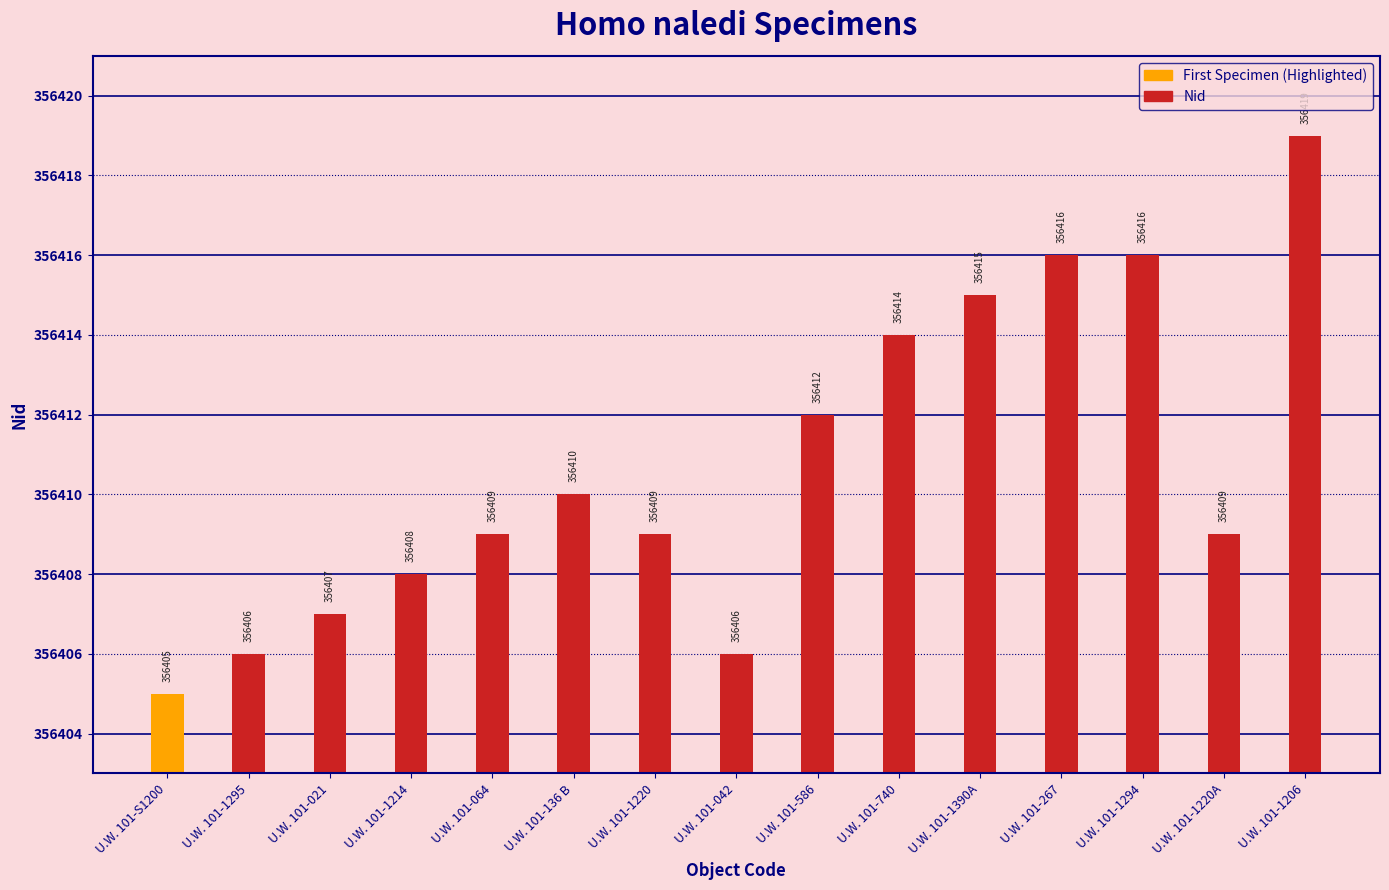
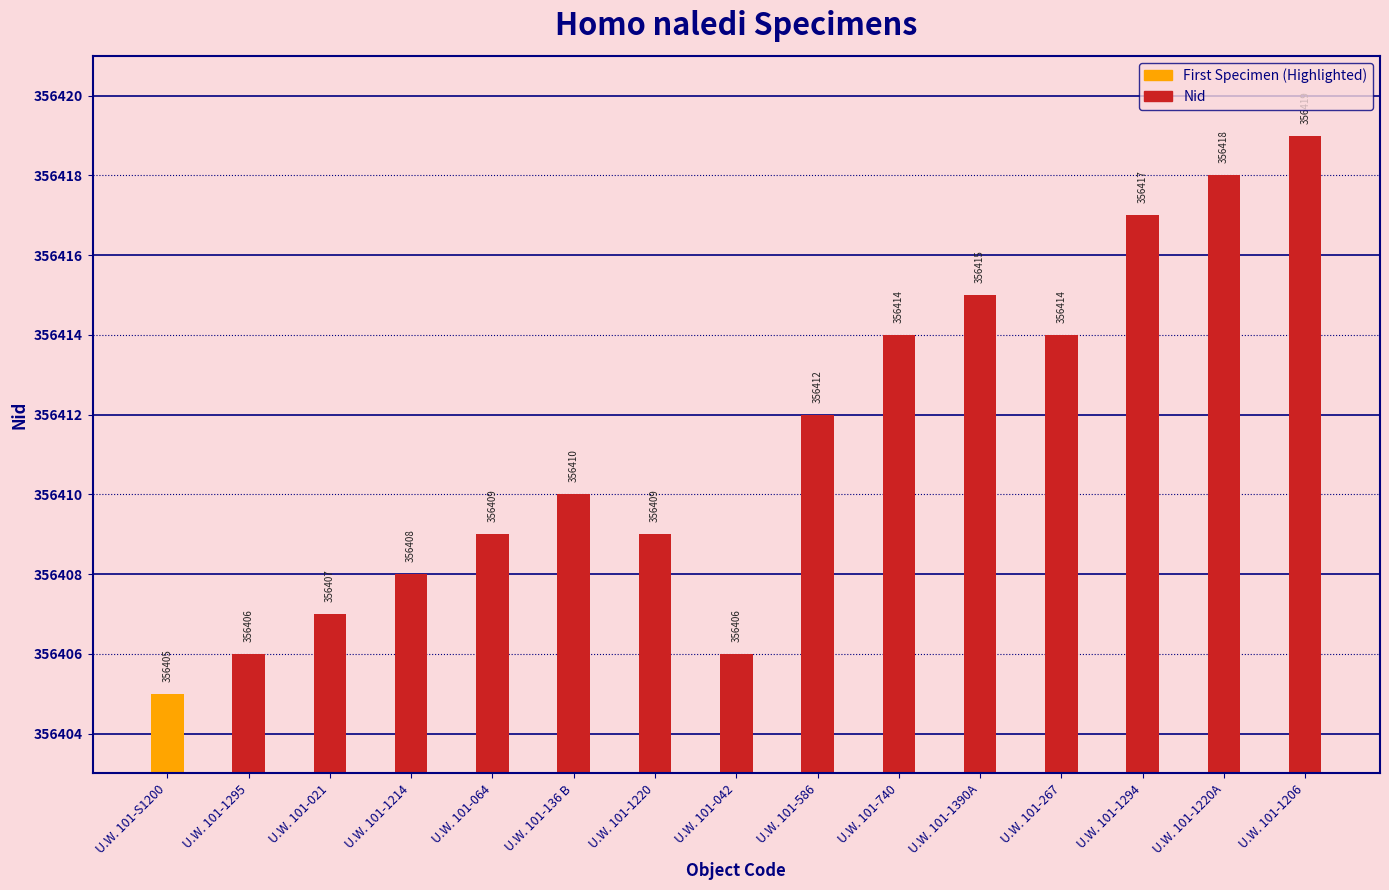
U.W. 101-267: 356416 -> 356414
U.W. 101-1294: 356416 -> 356417
U.W. 101-1220A: 356409 -> 356418
